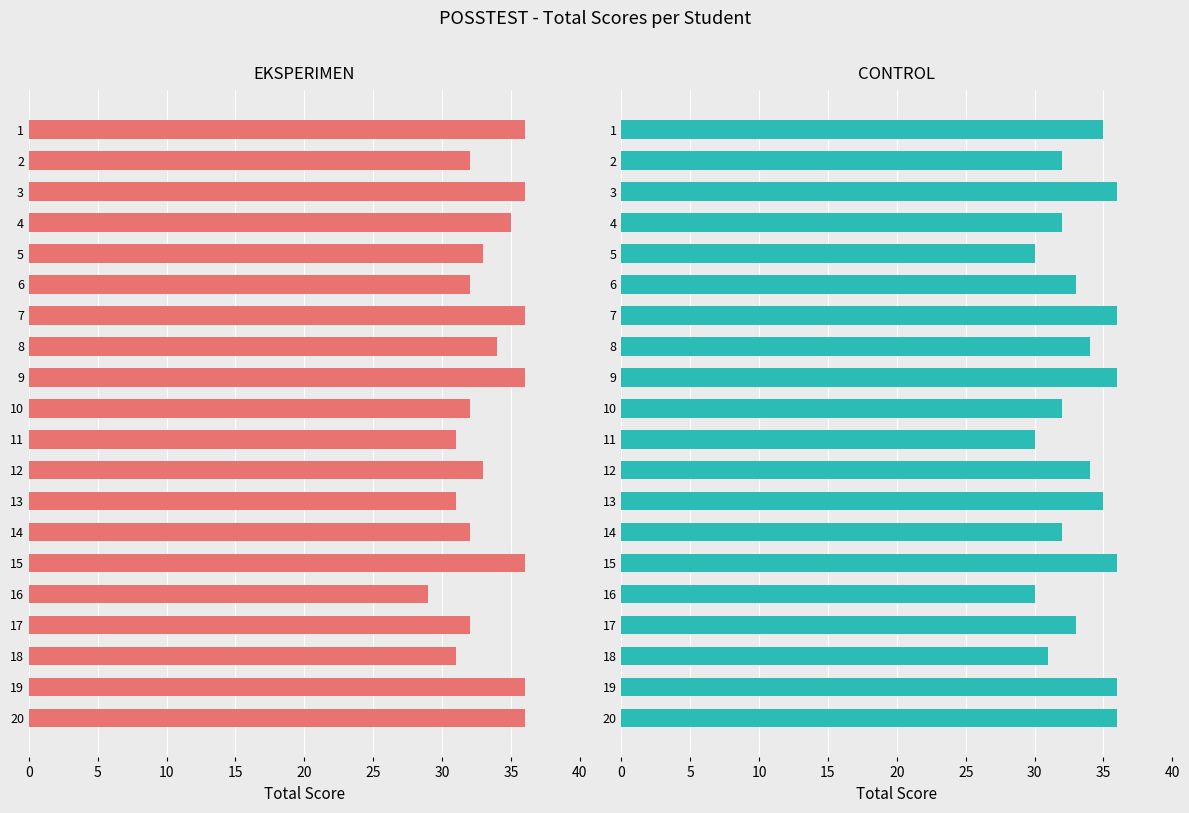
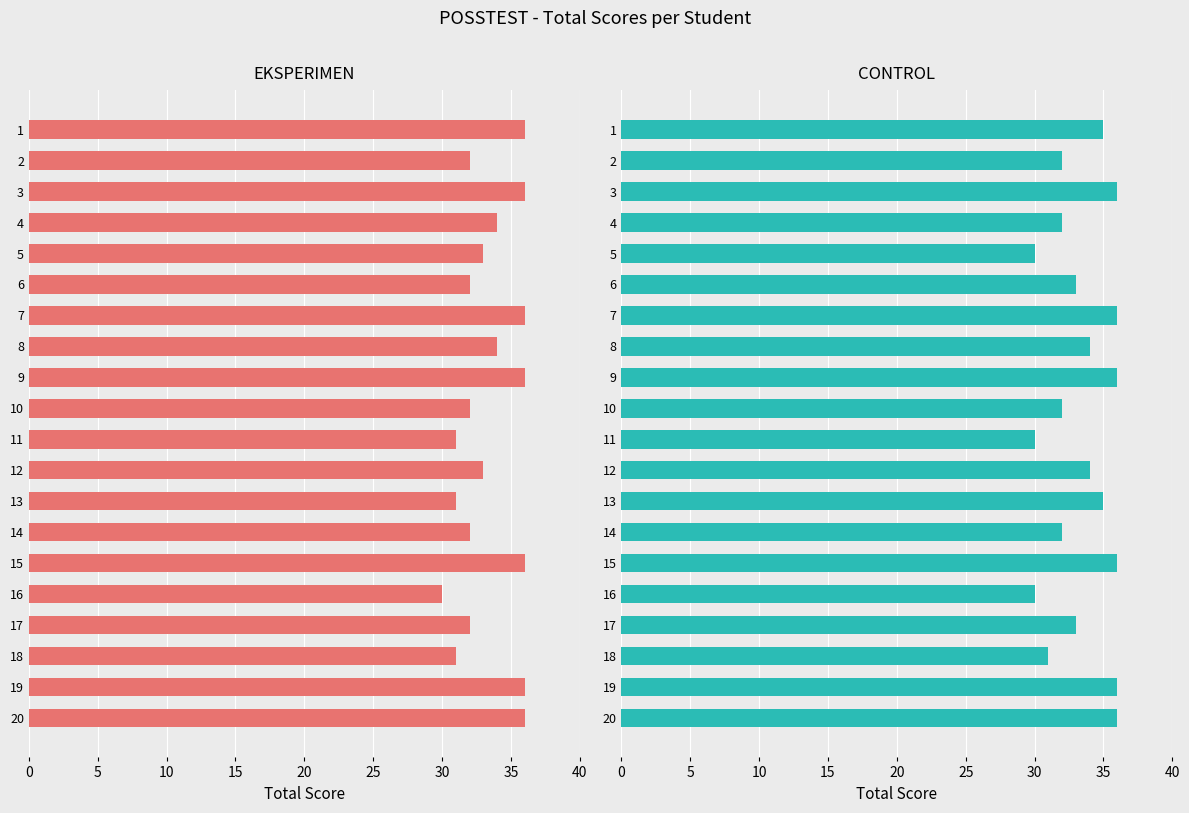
EKSPERIMEN, 4: 35 -> 34
EKSPERIMEN, 16: 29 -> 30
